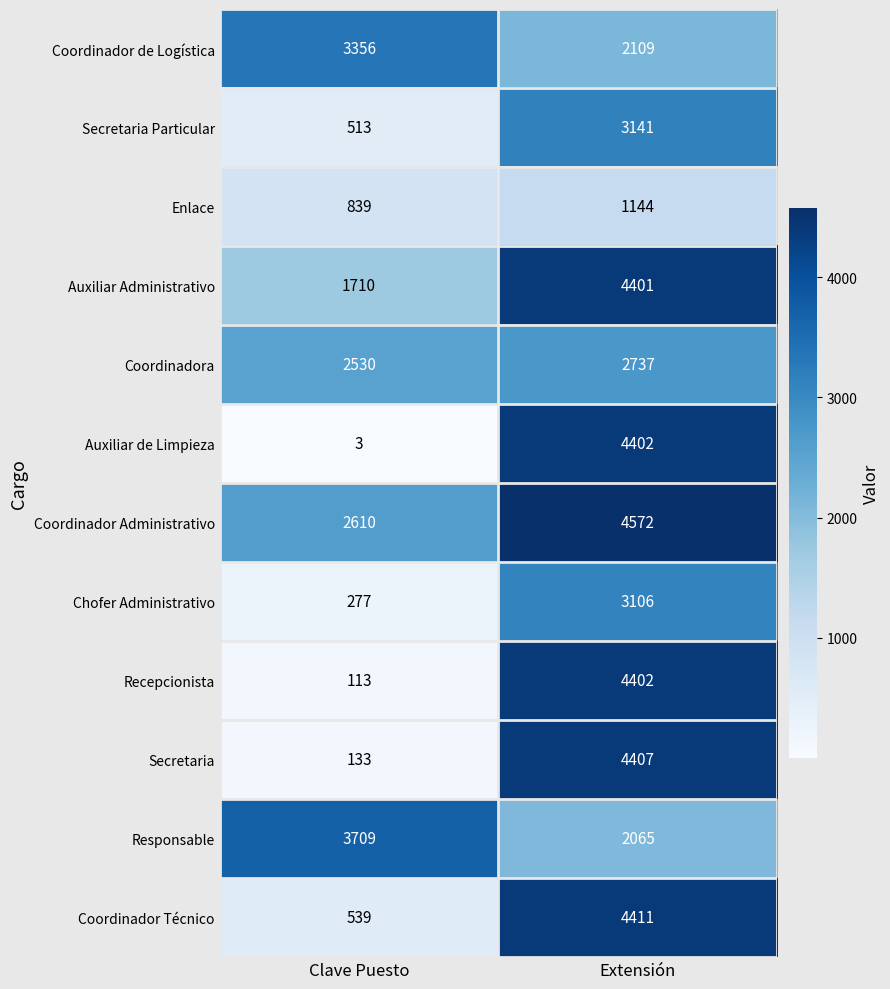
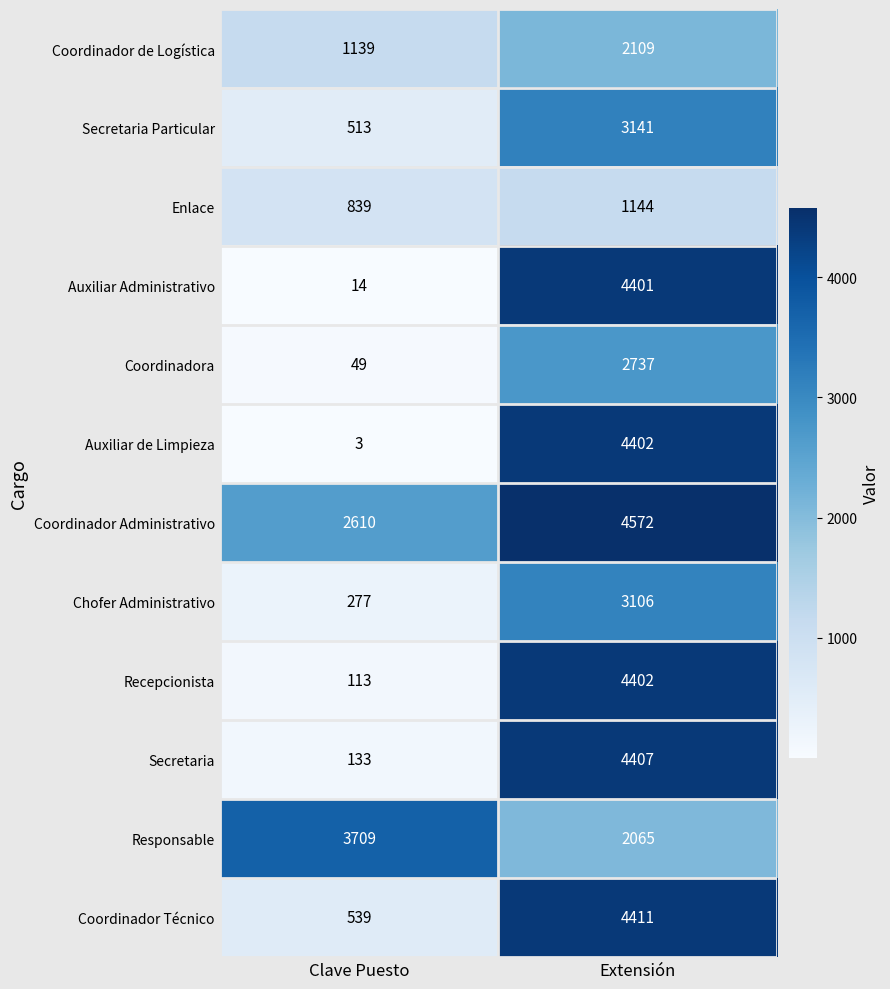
Coordinador de Logística, Clave Puesto: 3356 -> 1139
Auxiliar Administrativo, Clave Puesto: 1710 -> 14
Coordinadora, Clave Puesto: 2530 -> 49
